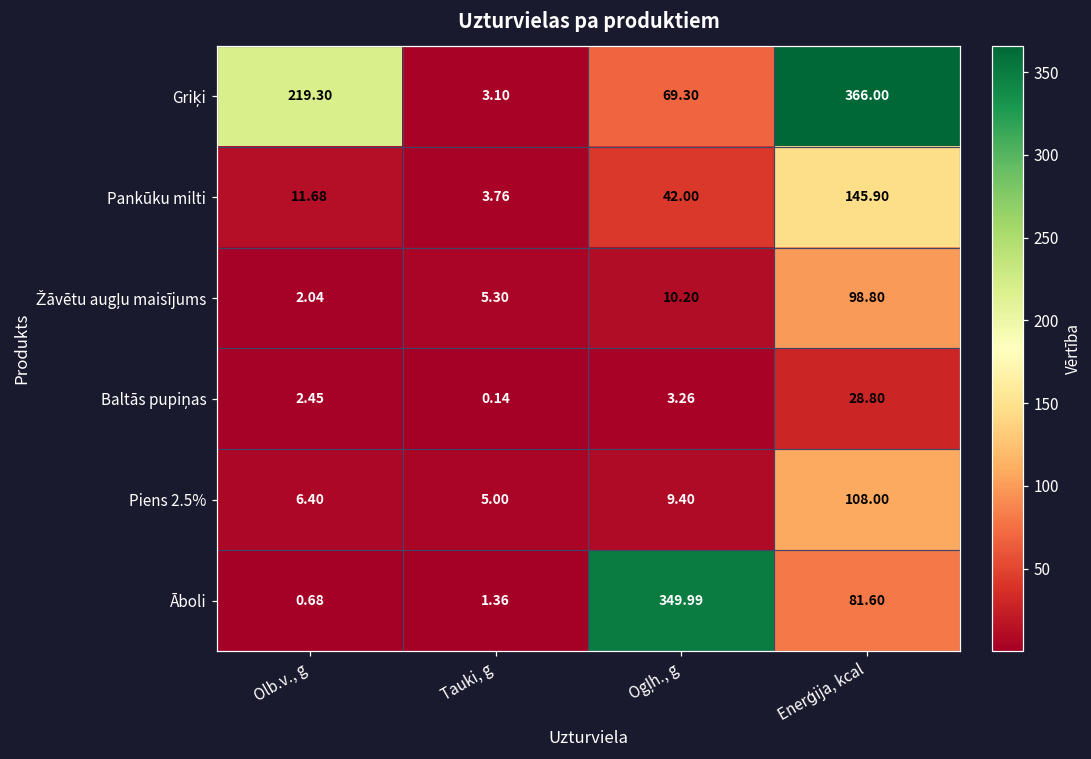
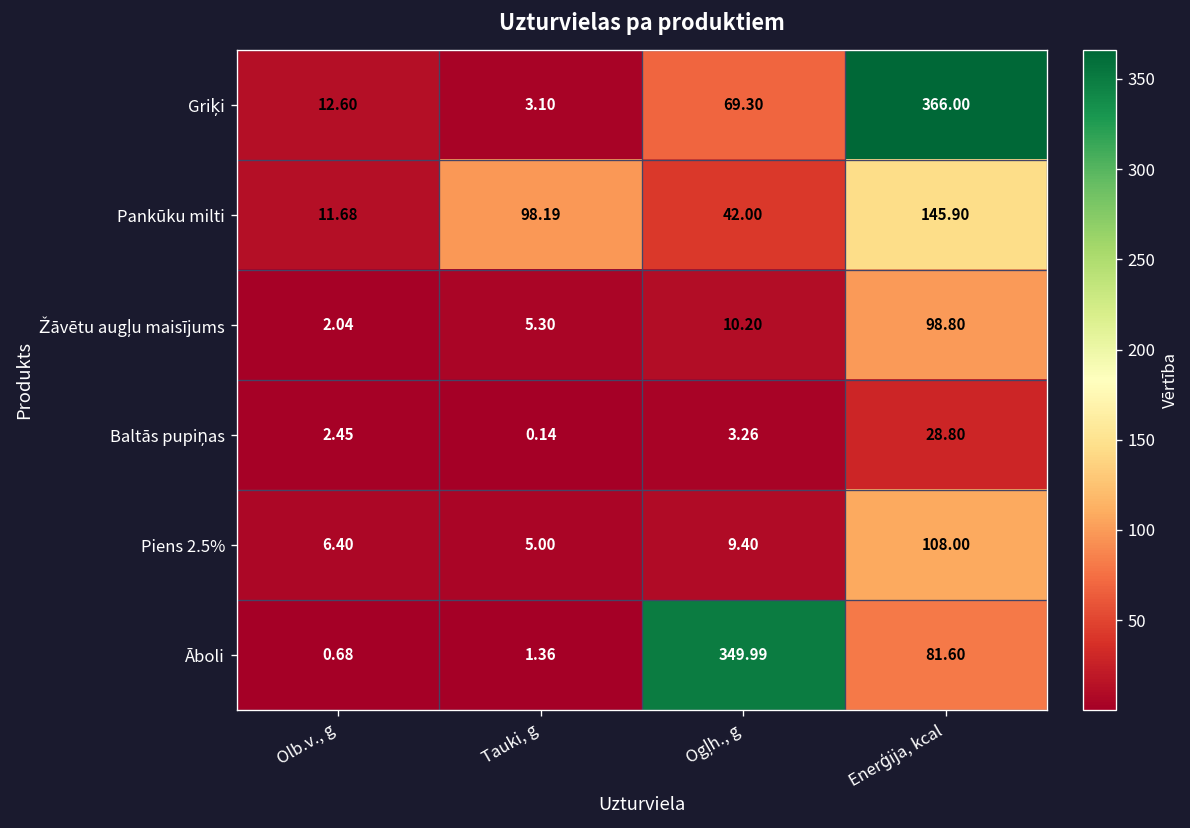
Griķi, Olb.v., g: 219.30 -> 12.60
Pankūku milti, Tauki, g: 3.76 -> 98.19
